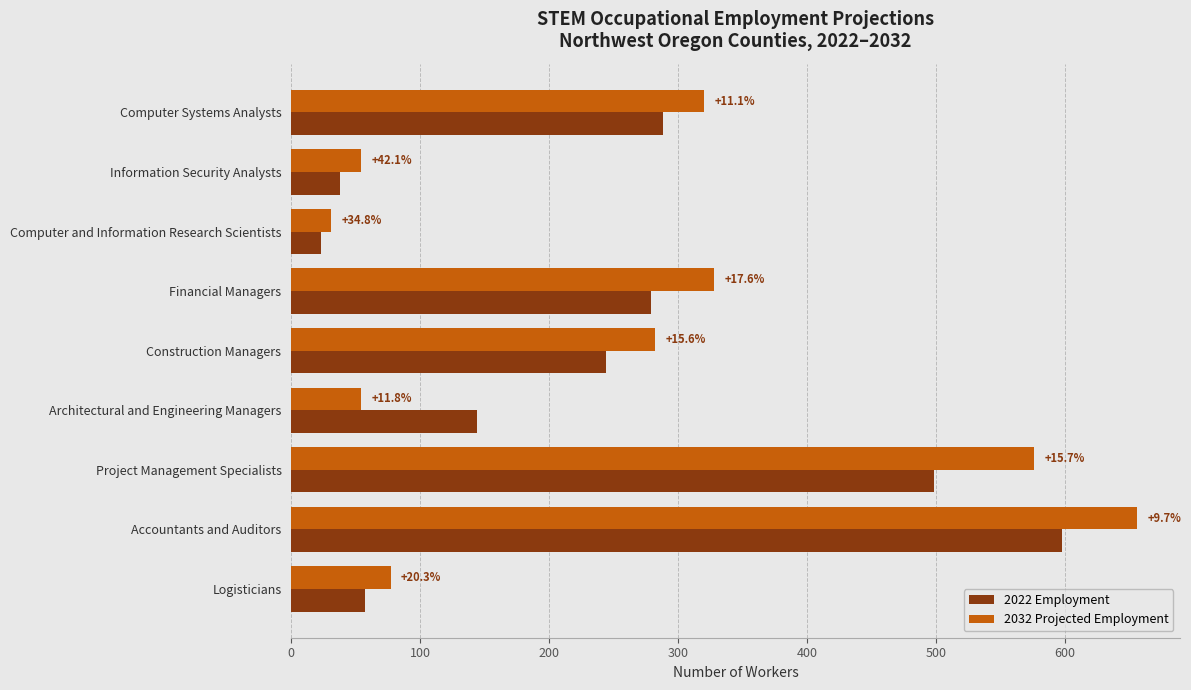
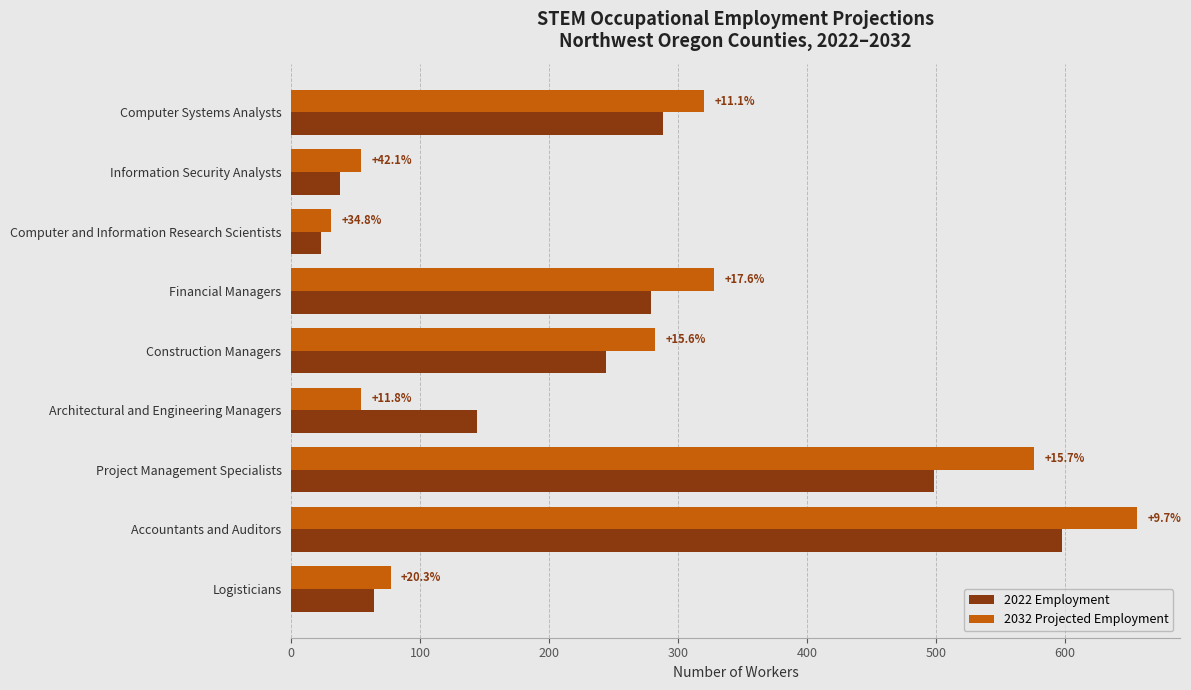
2022 Employment, Logisticians: 57 -> 64
